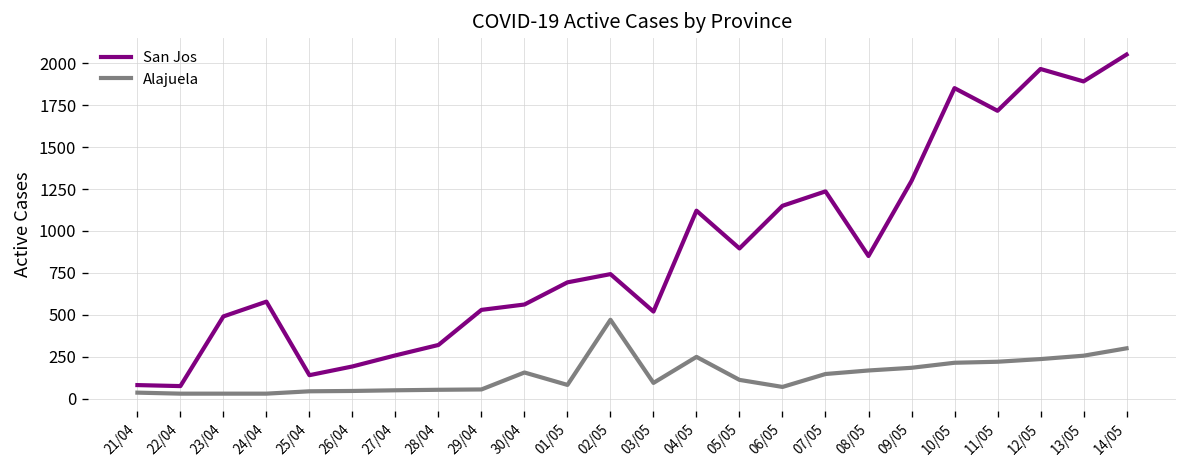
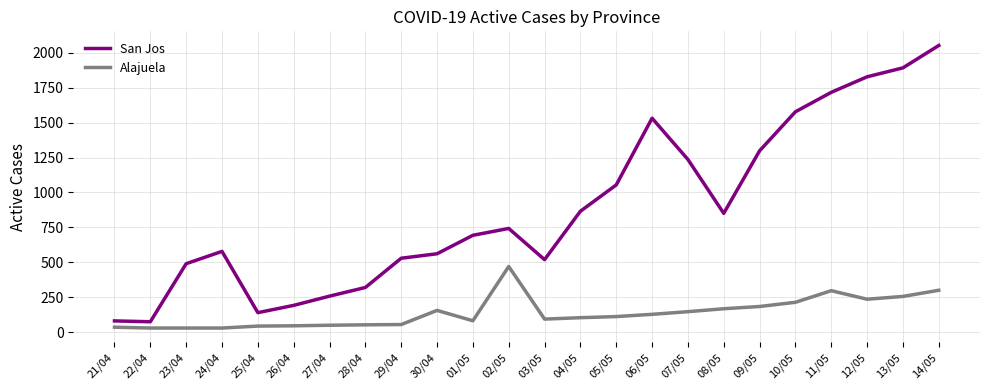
San Jos, 04/05: 1120 -> 870
Alajuela, 04/05: 250 -> 110
San Jos, 05/05: 900 -> 1050
San Jos, 06/05: 1150 -> 1530
Alajuela, 06/05: 70 -> 130
San Jos, 10/05: 1850 -> 1580
Alajuela, 11/05: 220 -> 300
San Jos, 12/05: 1970 -> 1830
